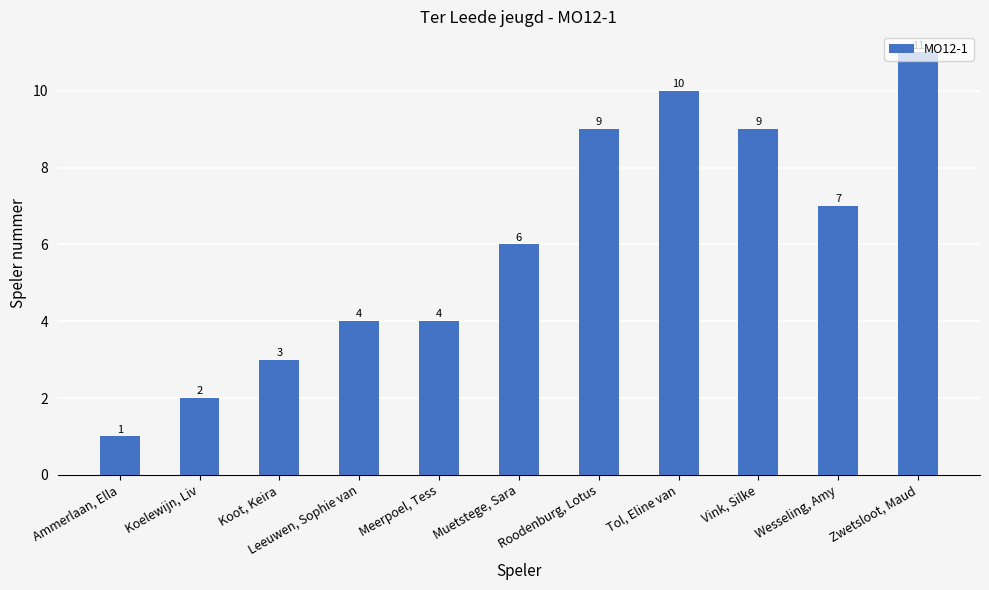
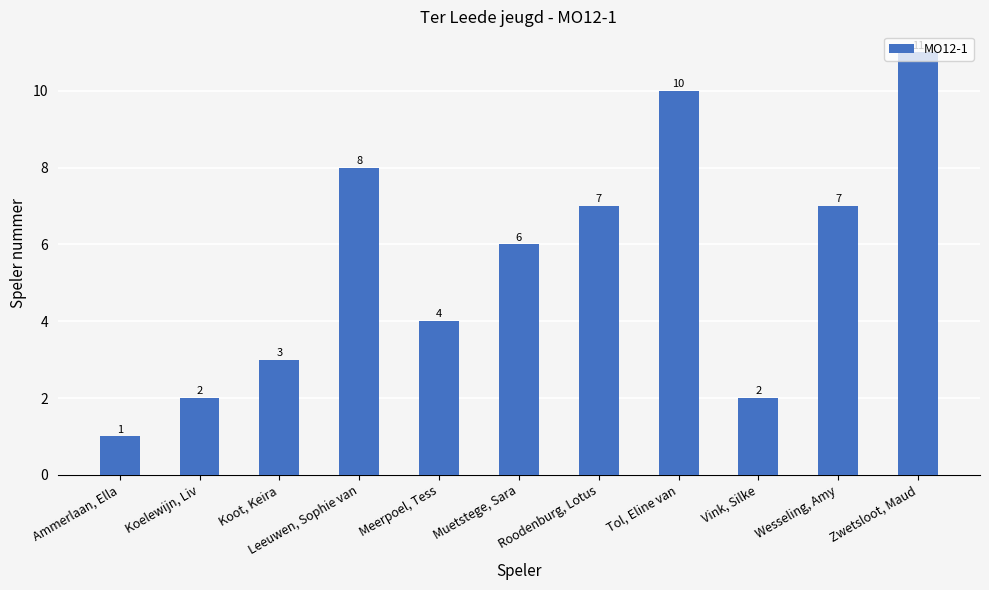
Leeuwen, Sophie van: 4 -> 8
Roodenburg, Lotus: 9 -> 7
Vink, Silke: 9 -> 2
